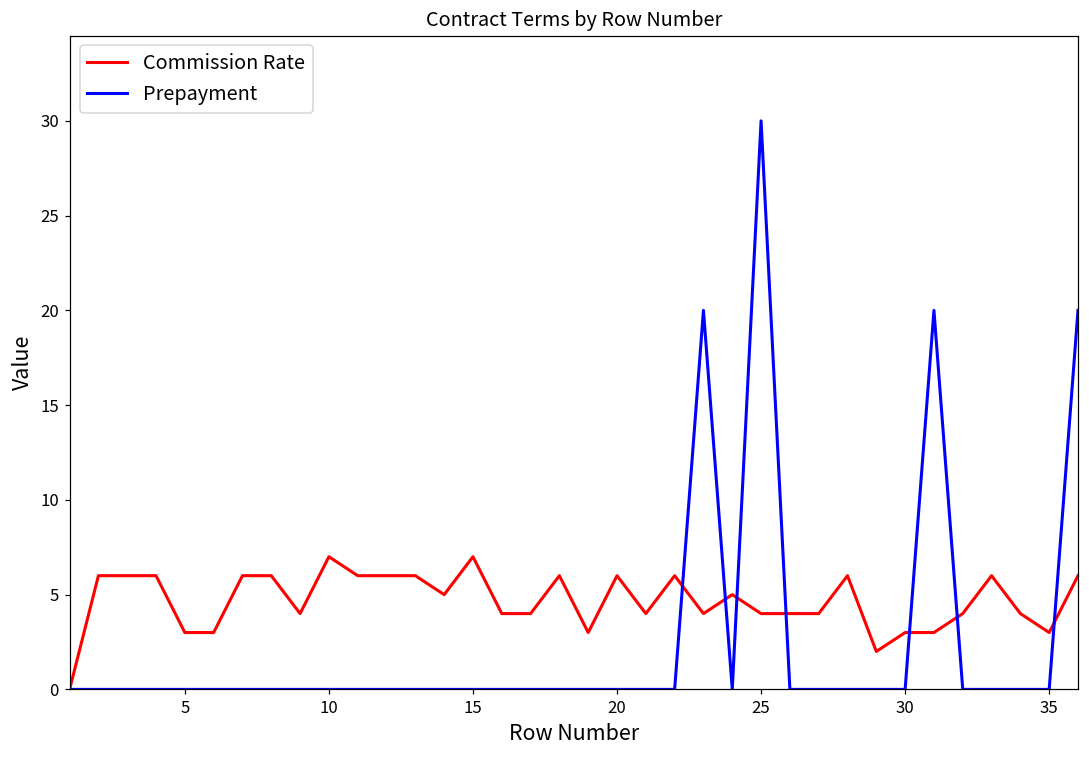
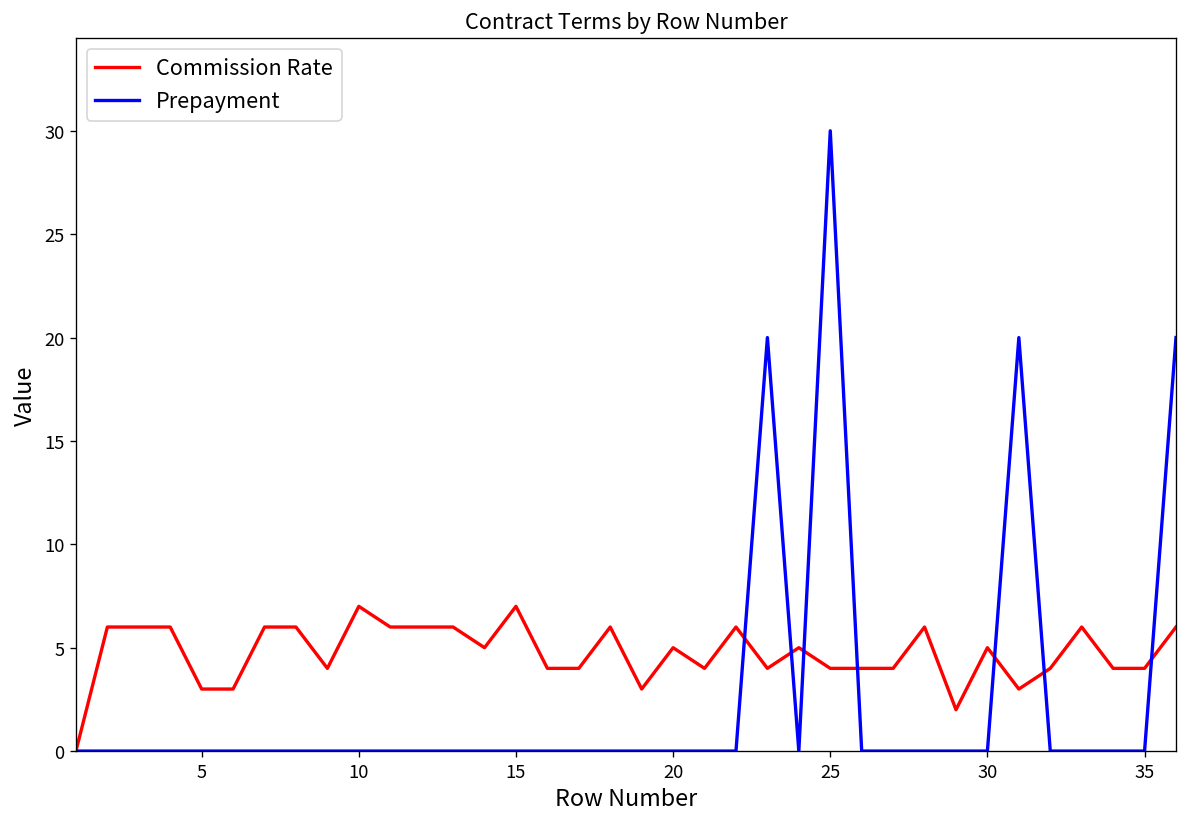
Commission Rate, 20: 6 -> 5
Commission Rate, 30: 3 -> 5
Commission Rate, 35: 3 -> 4
